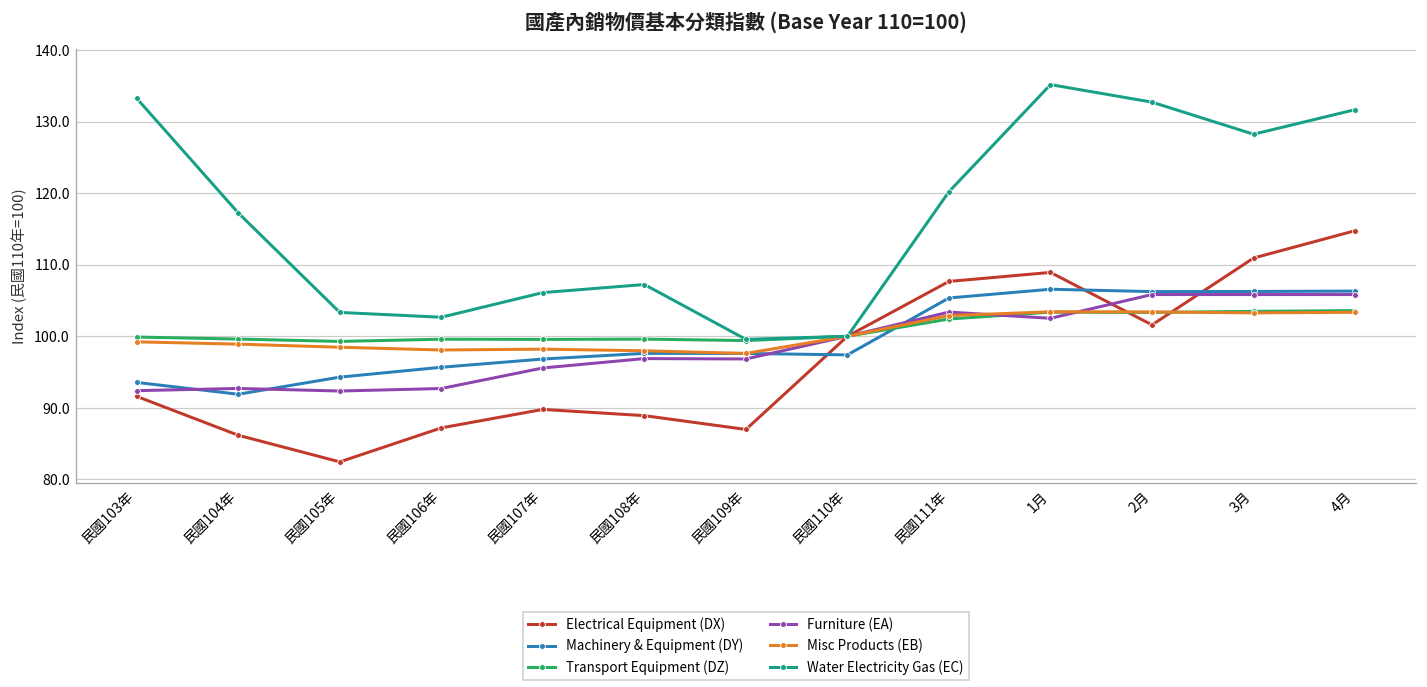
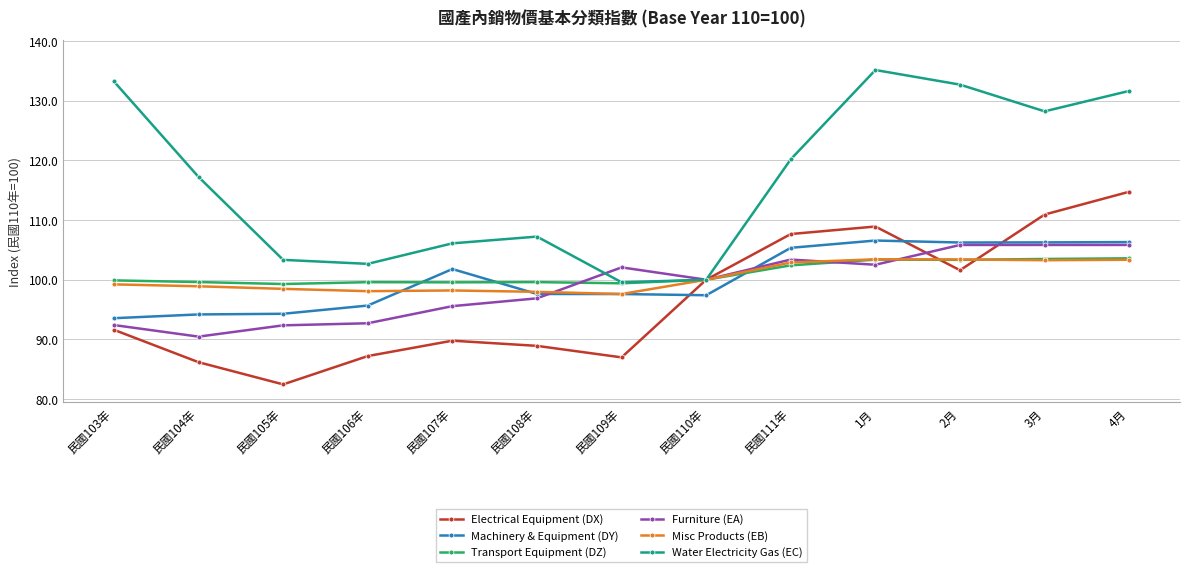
Machinery & Equipment (DY), 民國104年: 92 -> 94
Furniture (EA), 民國104年: 93 -> 90
Machinery & Equipment (DY), 民國107年: 97 -> 102
Furniture (EA), 民國109年: 97 -> 102
